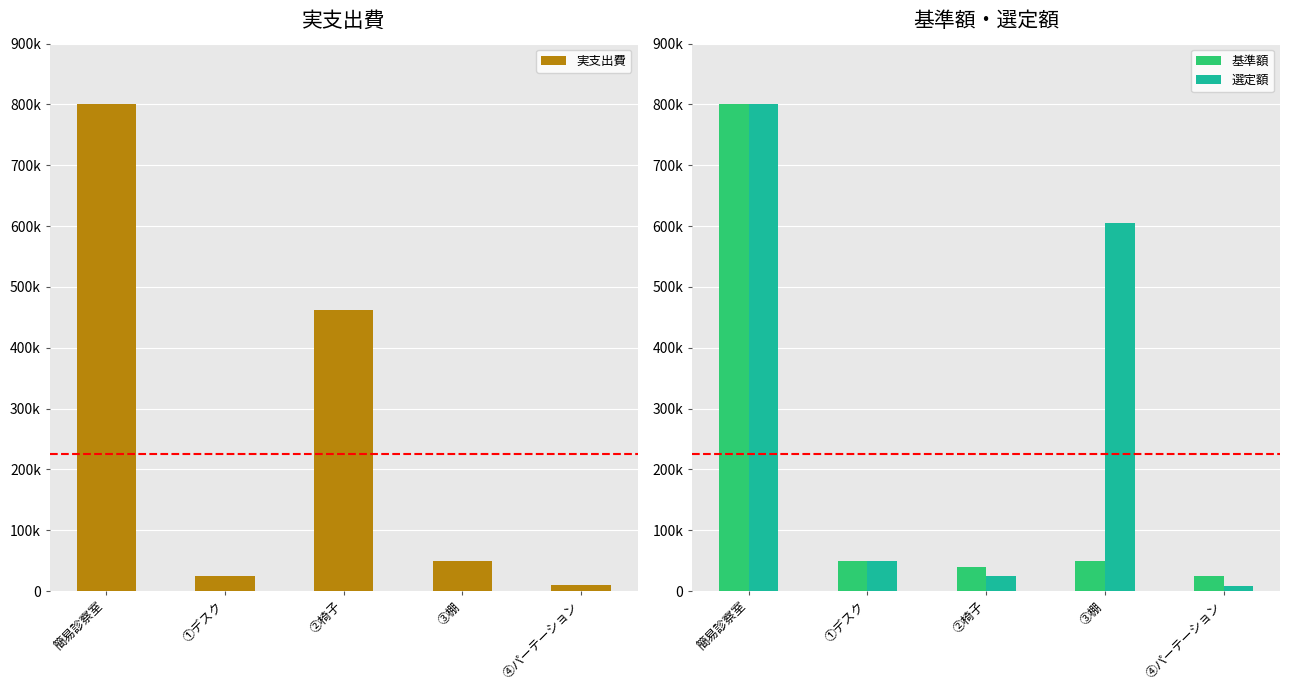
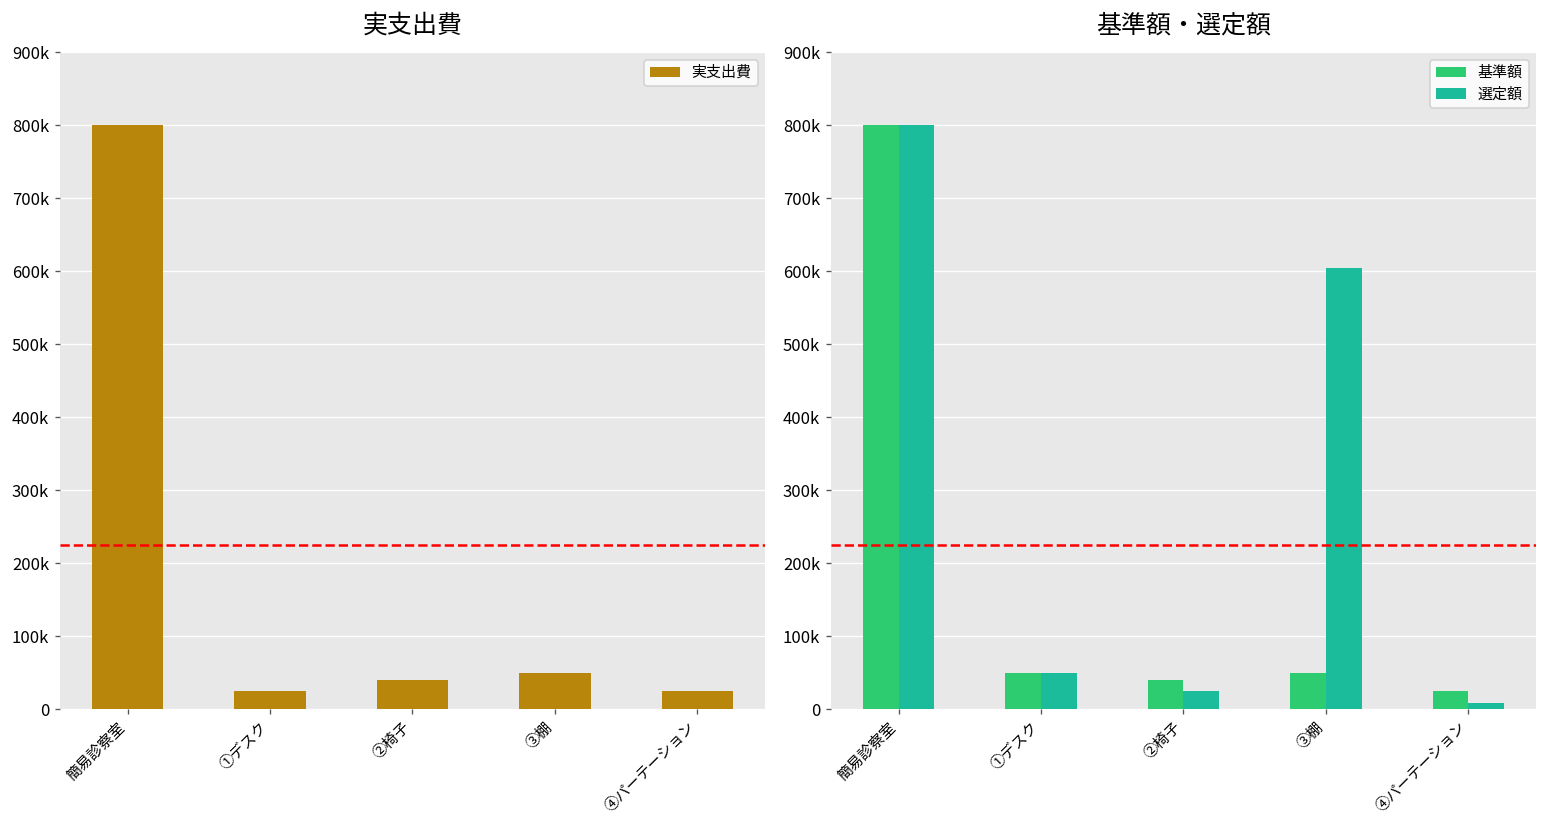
実支出費, ②椅子: 460000 -> 40000
実支出費, ④パーテーション: 10000 -> 30000
